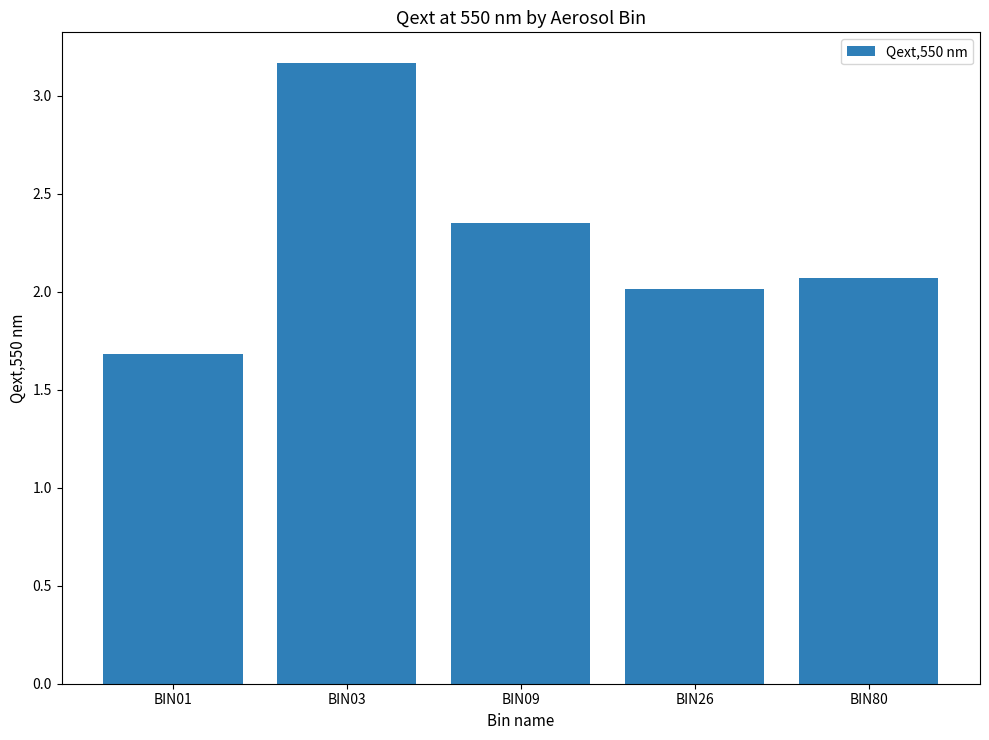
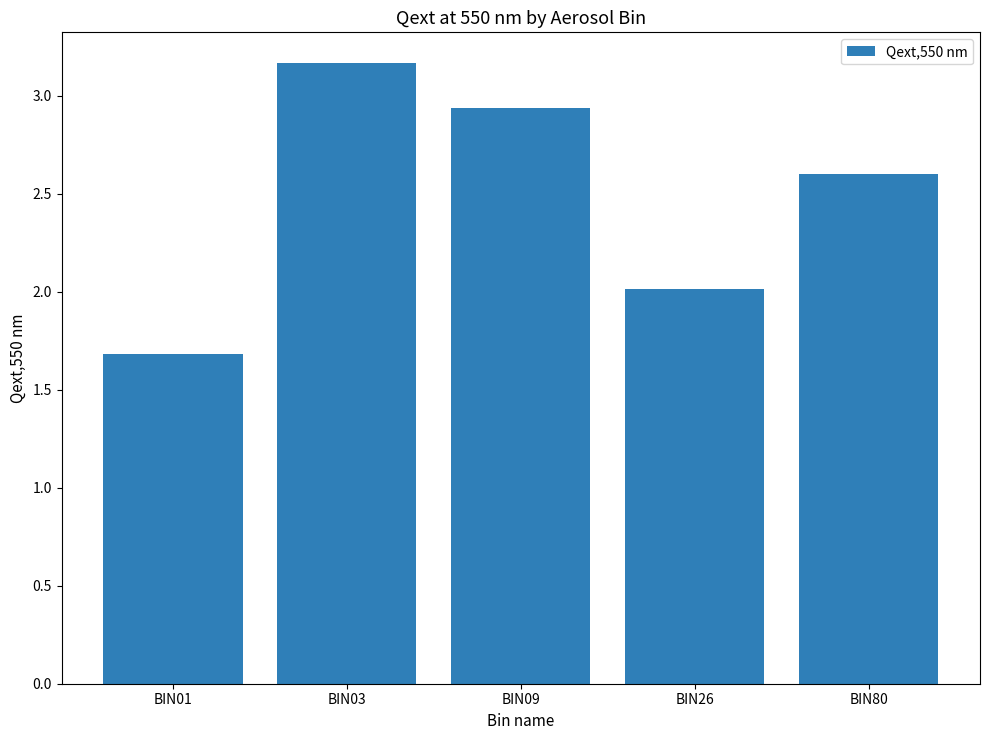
BIN09: 2.35 -> 2.94
BIN80: 2.07 -> 2.60
